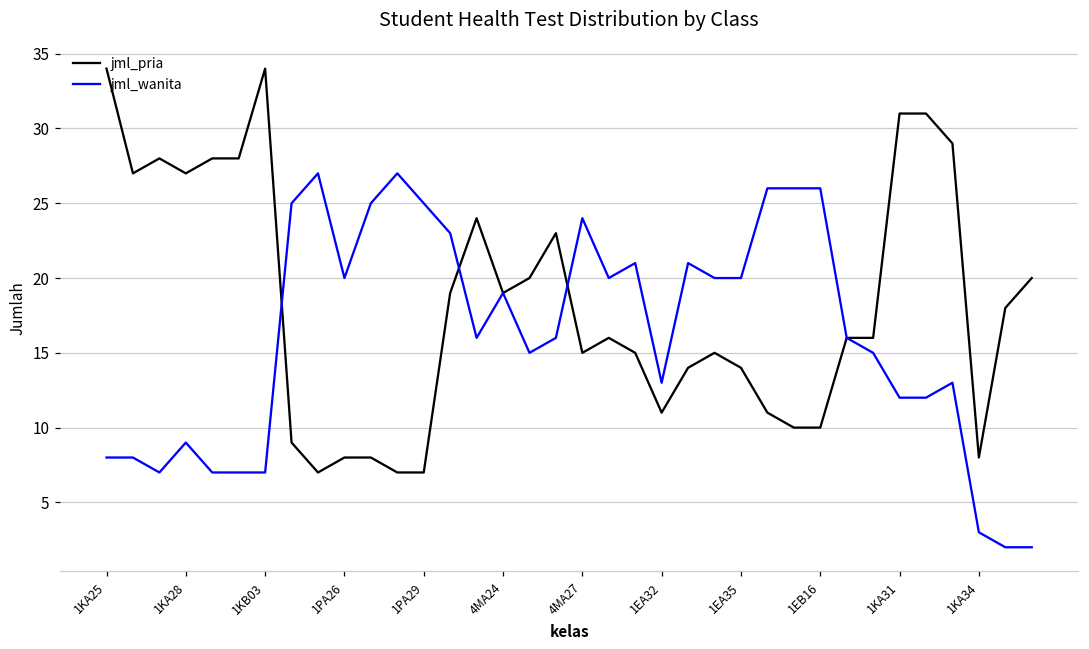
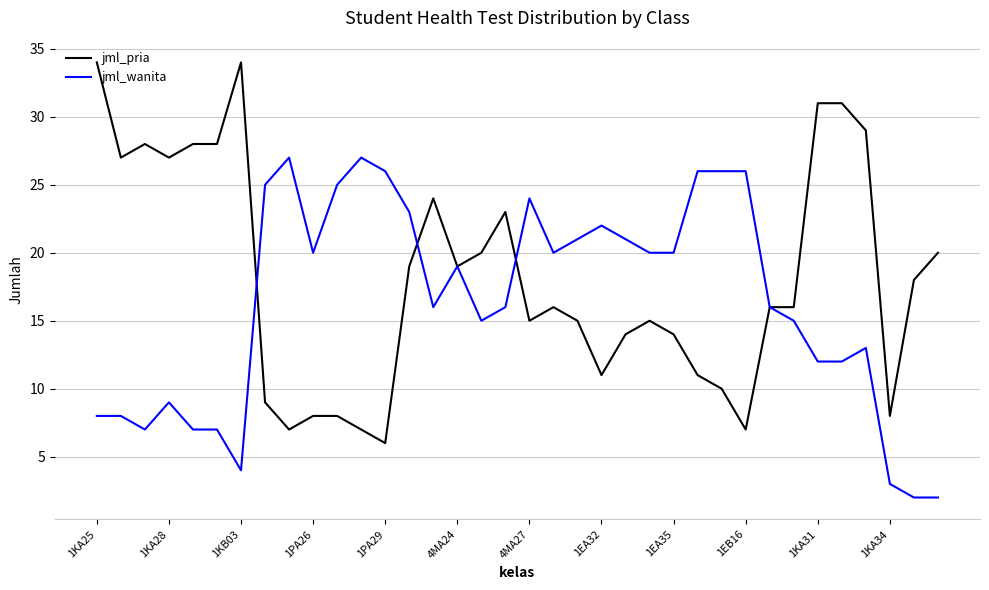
jml_wanita, 1KB03: 7 -> 4
jml_pria, 1PA29: 7 -> 6
jml_wanita, 1PA29: 25 -> 26
jml_wanita, 1EA32: 13 -> 22
jml_pria, 1EB16: 10 -> 7
